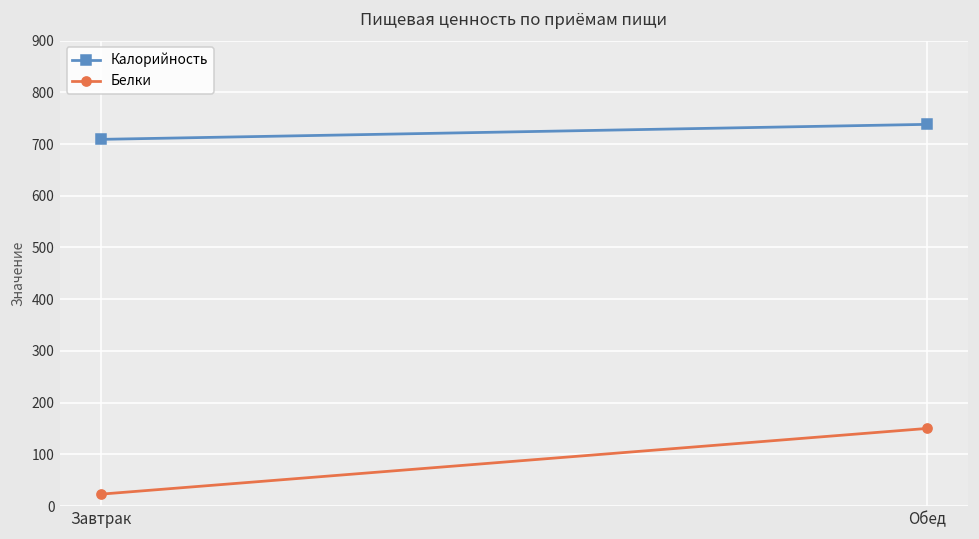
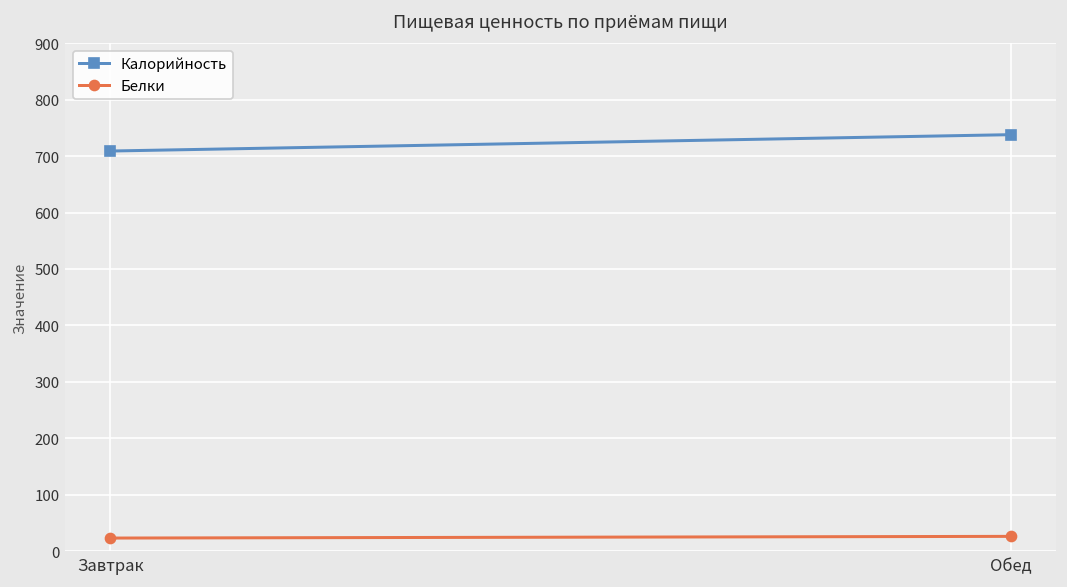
Белки, Обед: 150 -> 30
